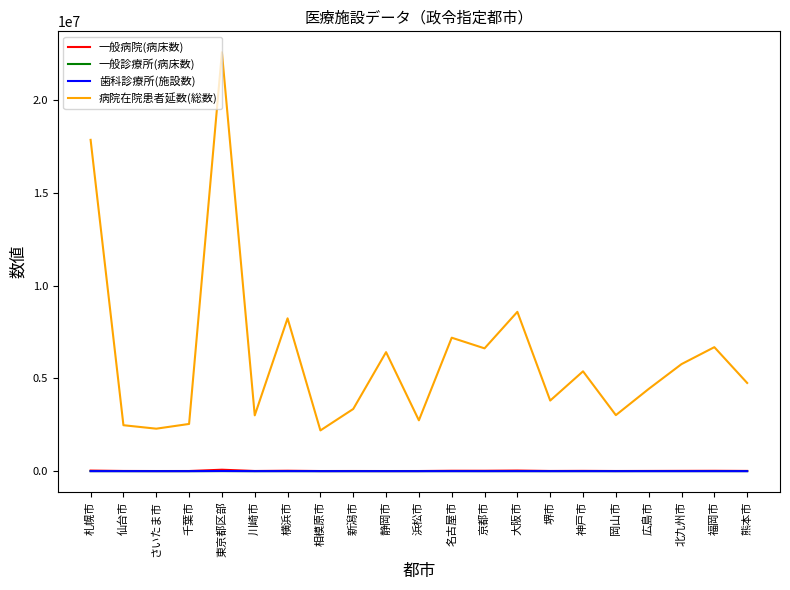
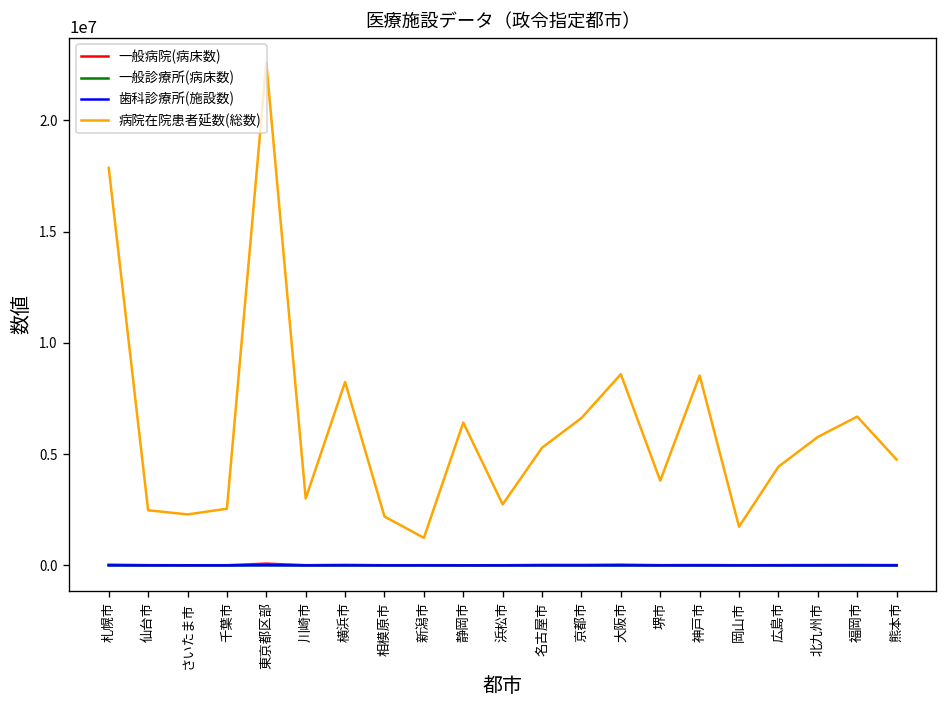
病院在院患者延数(総数), 新潟市: 3400000 -> 1200000
病院在院患者延数(総数), 名古屋市: 7200000 -> 5300000
病院在院患者延数(総数), 神戸市: 5400000 -> 8500000
病院在院患者延数(総数), 岡山市: 3000000 -> 1700000
